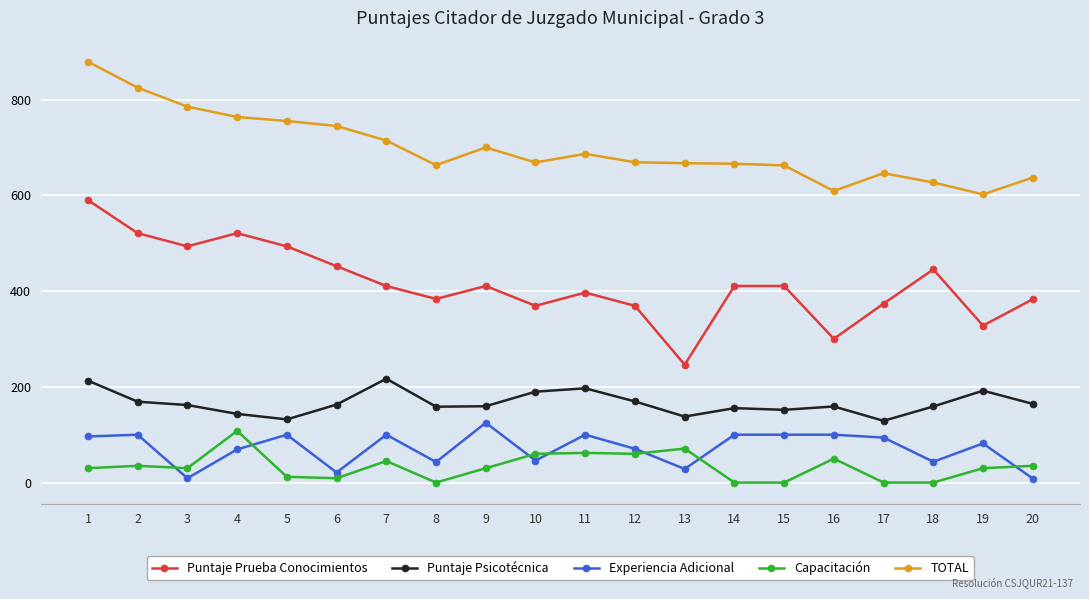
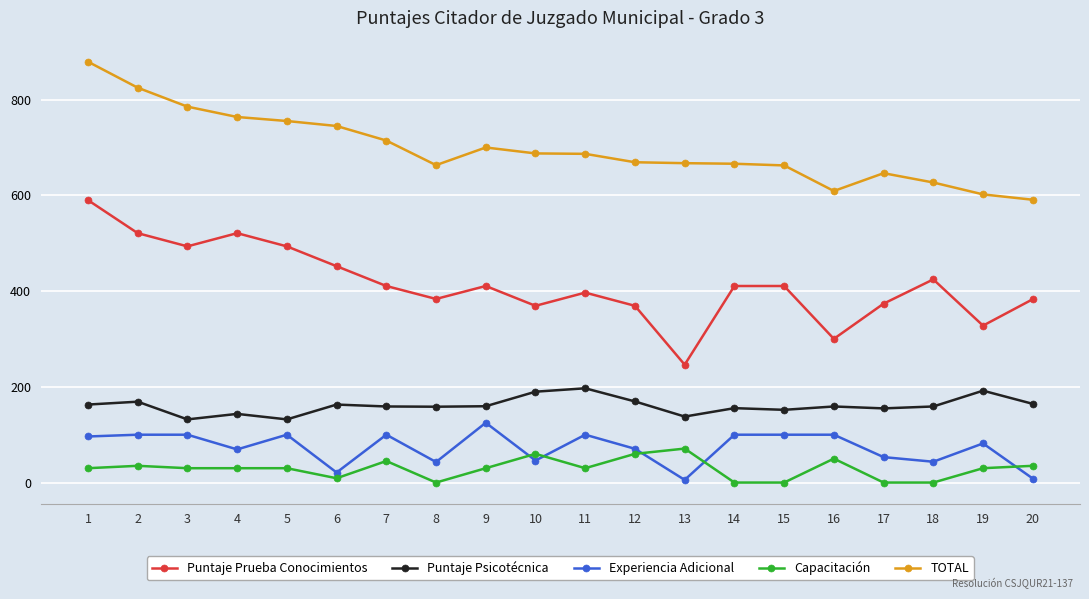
Puntaje Psicotécnica, 1: 210 -> 160
Puntaje Psicotécnica, 3: 160 -> 130
Experiencia Adicional, 3: 10 -> 100
Capacitación, 4: 110 -> 30
Capacitación, 5: 10 -> 30
Puntaje Psicotécnica, 7: 220 -> 160
TOTAL, 10: 670 -> 690
Capacitación, 11: 60 -> 30
Experiencia Adicional, 13: 30 -> 10
Puntaje Psicotécnica, 17: 130 -> 160
Experiencia Adicional, 17: 90 -> 50
Puntaje Prueba Conocimientos, 18: 450 -> 420
TOTAL, 20: 640 -> 590
